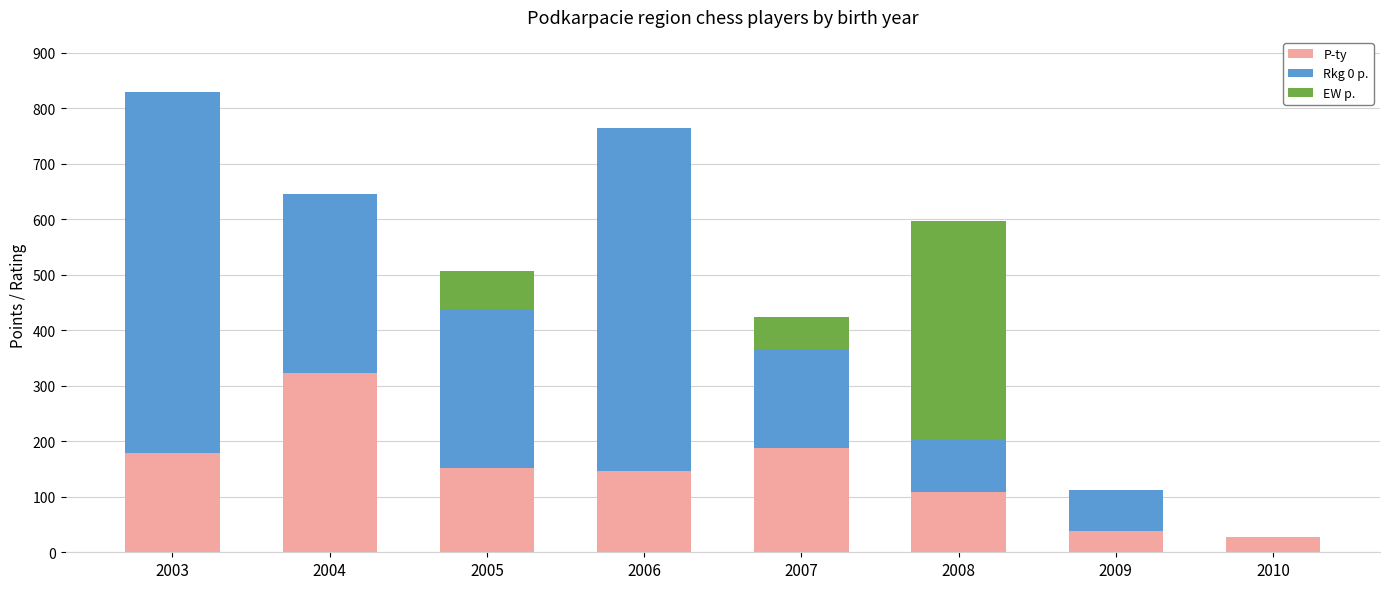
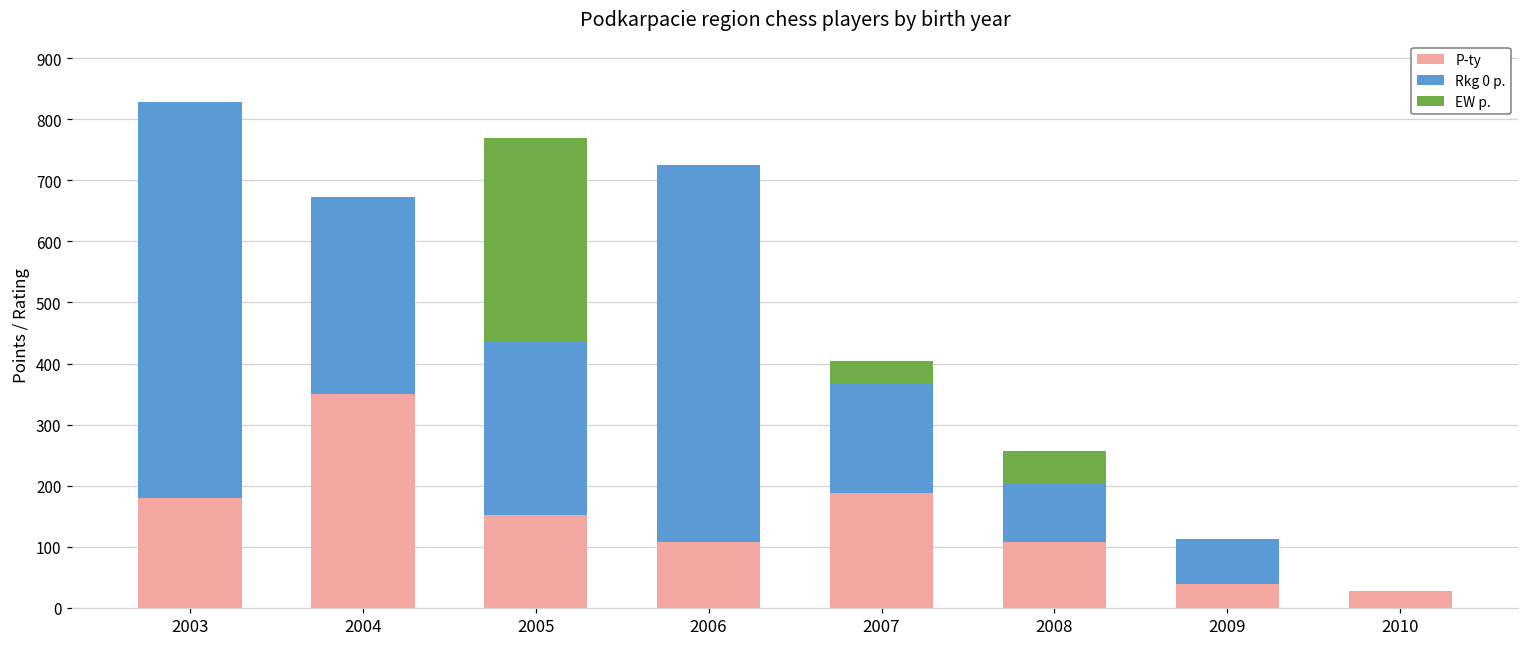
P-ty, 2004: 320 -> 350
EW p., 2005: 70 -> 330
P-ty, 2006: 150 -> 110
EW p., 2007: 60 -> 40
EW p., 2008: 390 -> 50
